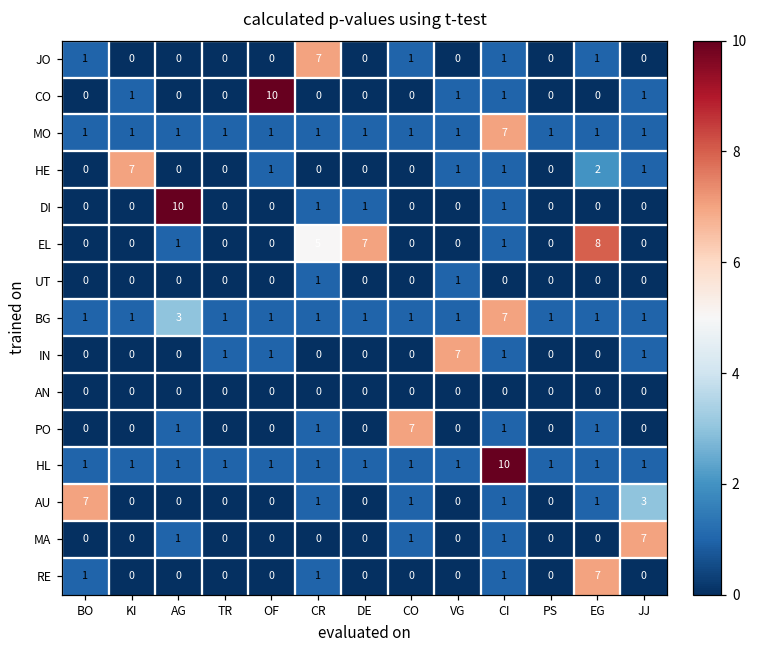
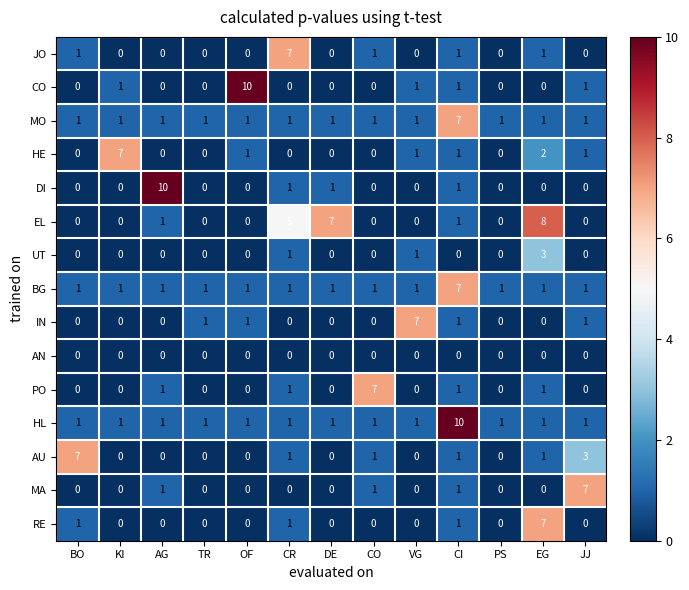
UT, EG: 0 -> 3
BG, AG: 3 -> 1
